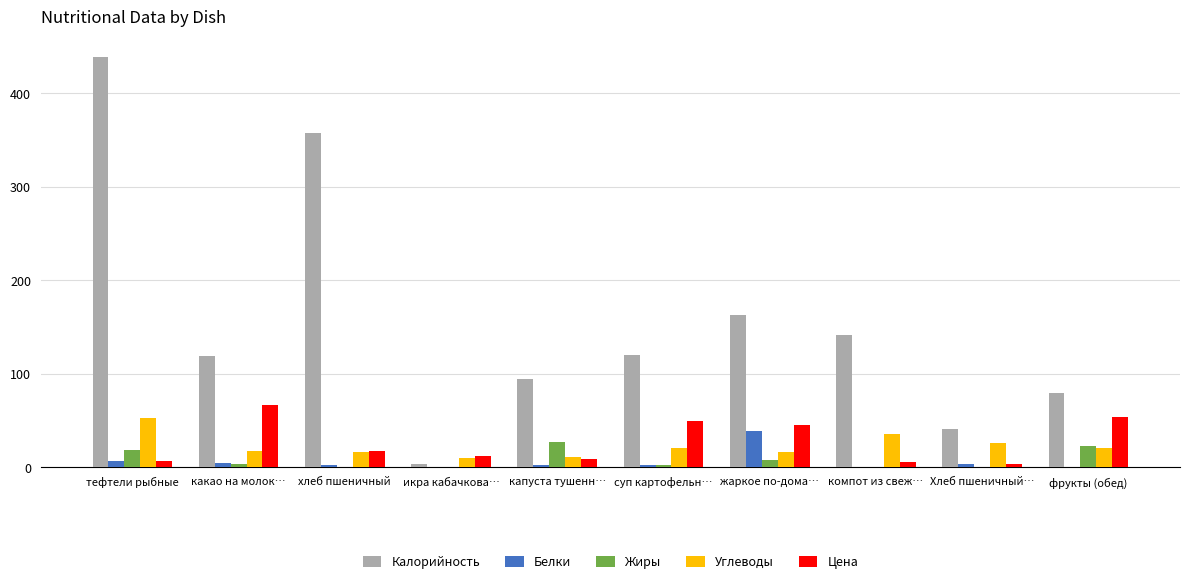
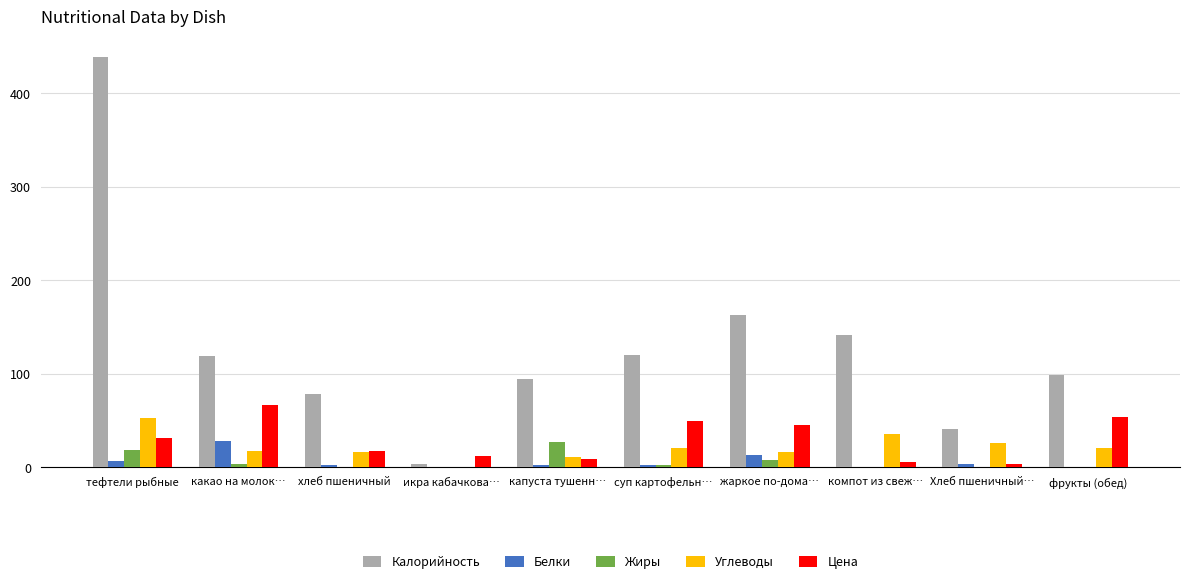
Цена, тефтели рыбные: 10 -> 30
Белки, какао на молок…: 0 -> 30
Калорийность, хлеб пшеничный: 360 -> 80
Углеводы, икра кабачкова…: 10 -> 0
Белки, жаркое по-дома…: 40 -> 10
Калорийность, фрукты (обед): 80 -> 100
Жиры, фрукты (обед): 20 -> 0
